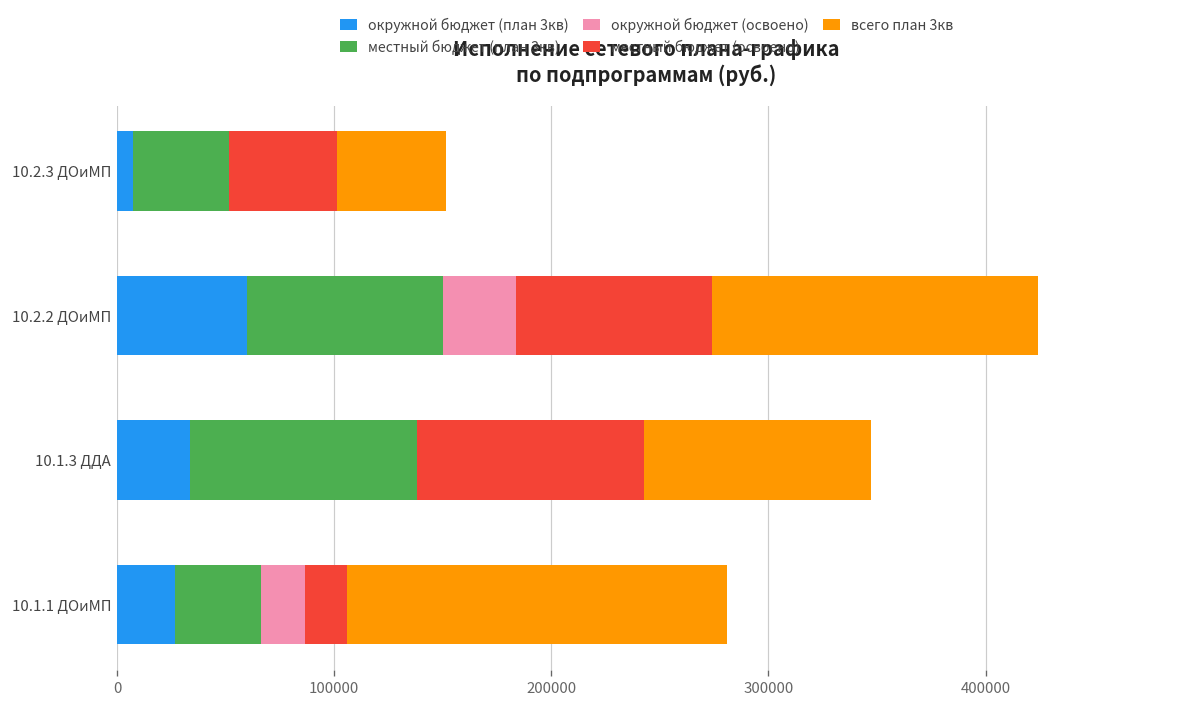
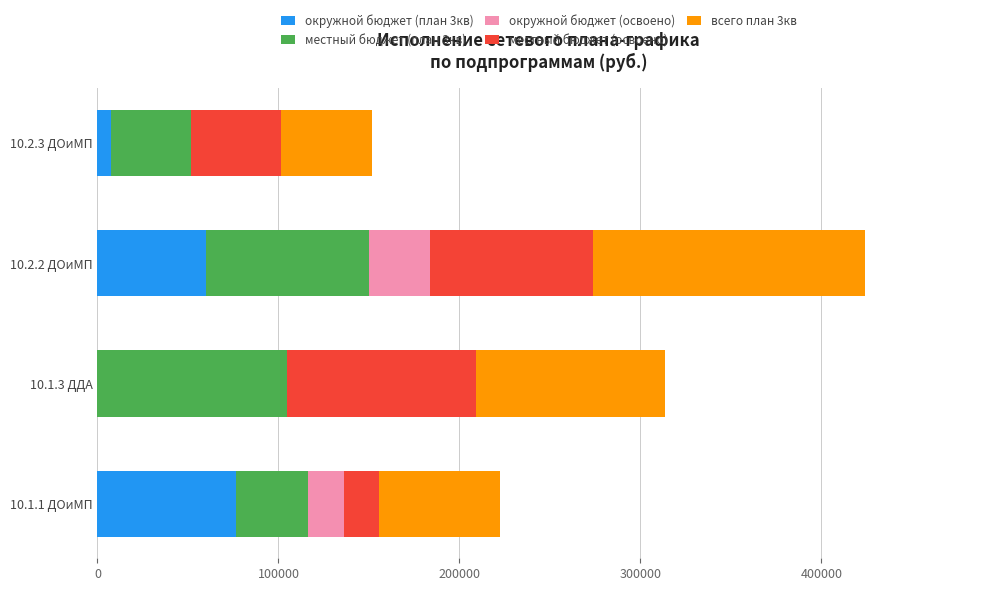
окружной бюджет (план 3кв), 10.1.3 ДДА: 34000 -> 0
окружной бюджет (план 3кв), 10.1.1 ДОиМП: 27000 -> 76000
всего план 3кв, 10.1.1 ДОиМП: 175000 -> 67000
